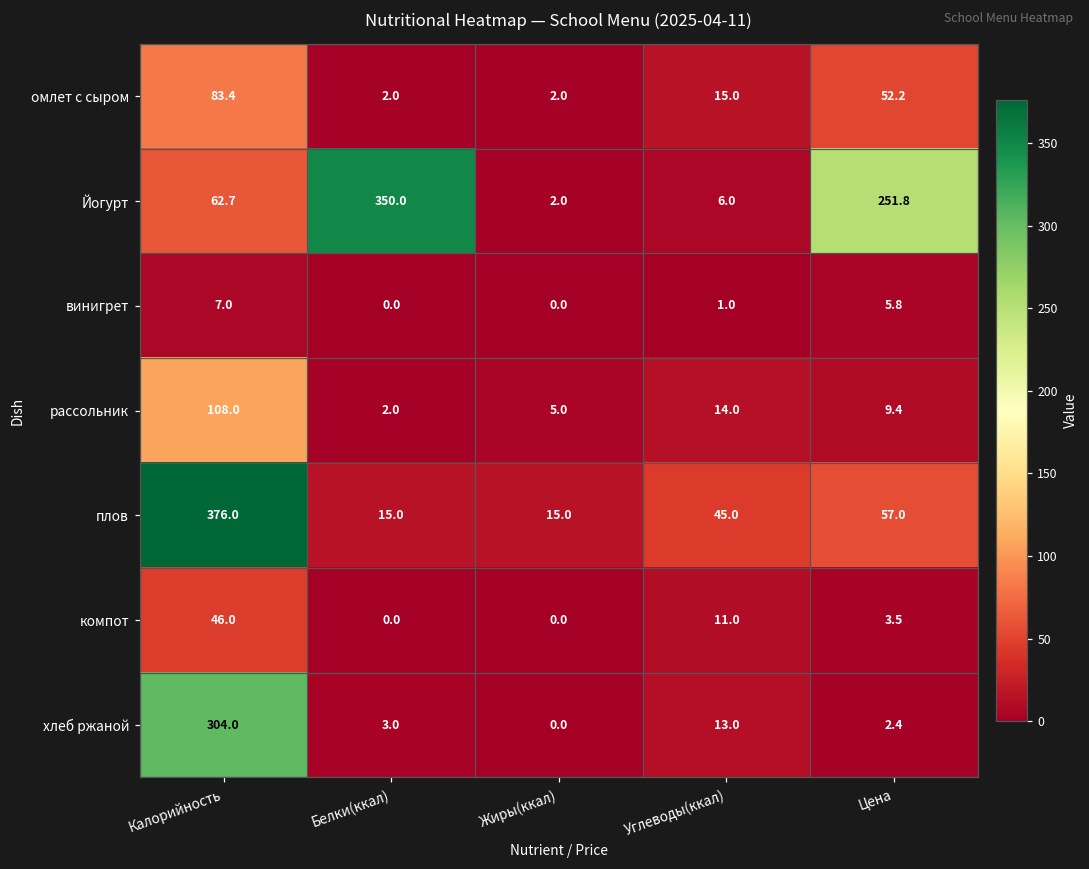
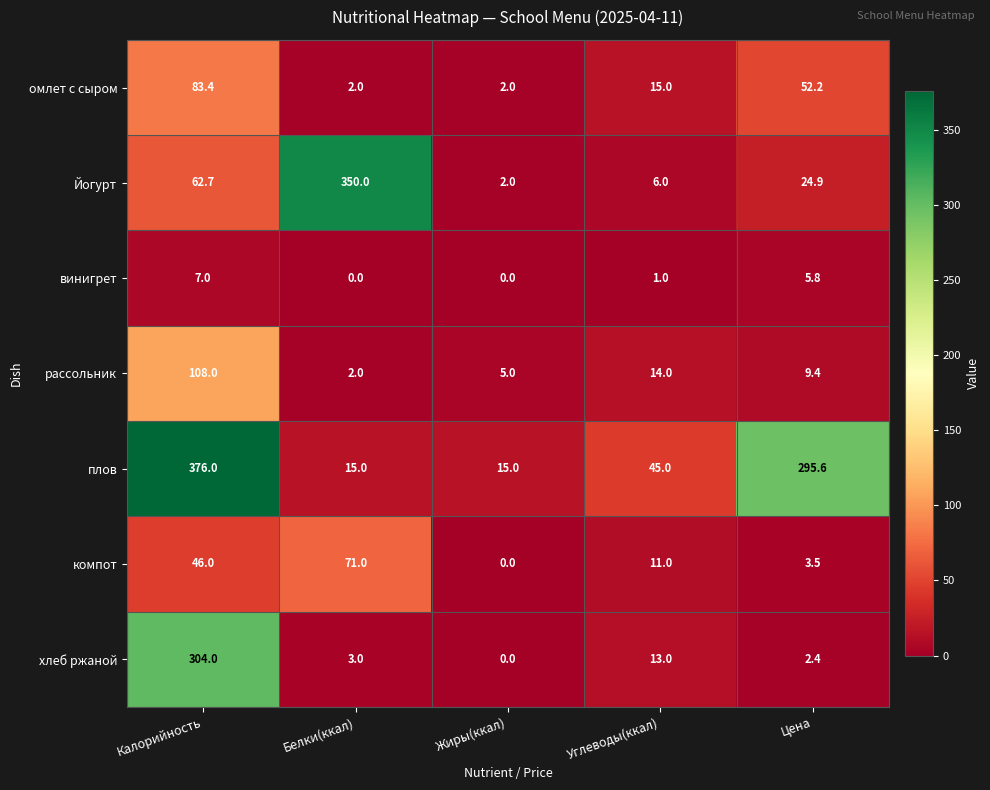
Йогурт, Цена: 251.8 -> 24.9
плов, Цена: 57.0 -> 295.6
компот, Белки(ккал): 0.0 -> 71.0
